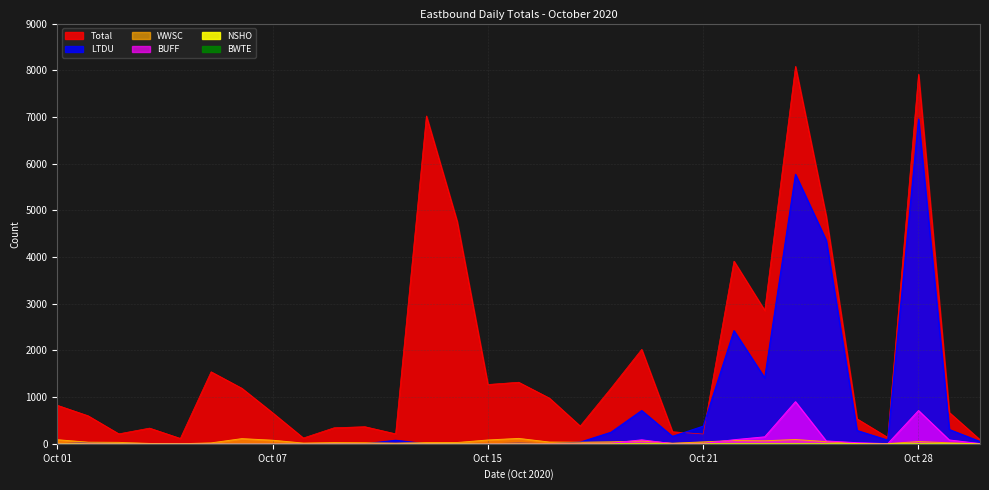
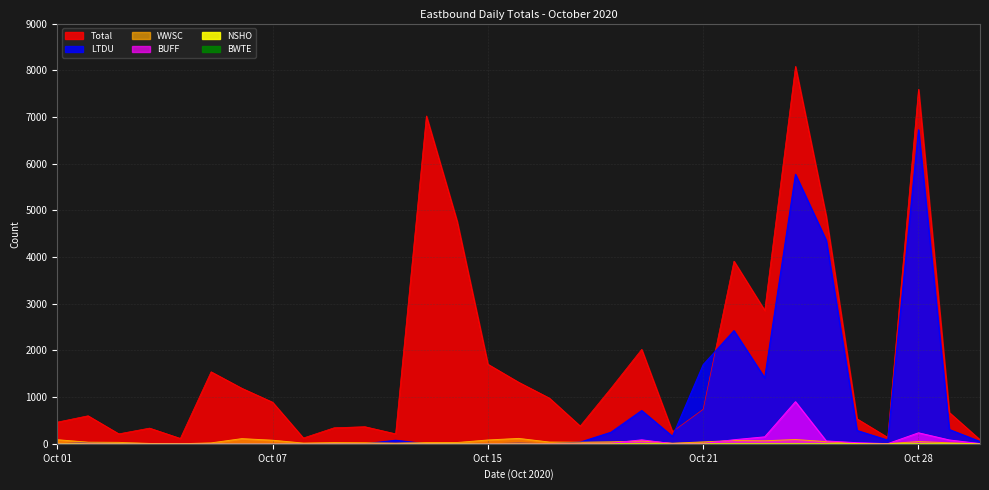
Total, Oct 01: 800 -> 500
Total, Oct 07: 700 -> 900
Total, Oct 15: 1300 -> 1700
Total, Oct 21: 200 -> 700
LTDU, Oct 21: 400 -> 1700
Total, Oct 28: 7900 -> 7600
LTDU, Oct 28: 7000 -> 6700
BUFF, Oct 28: 700 -> 200
